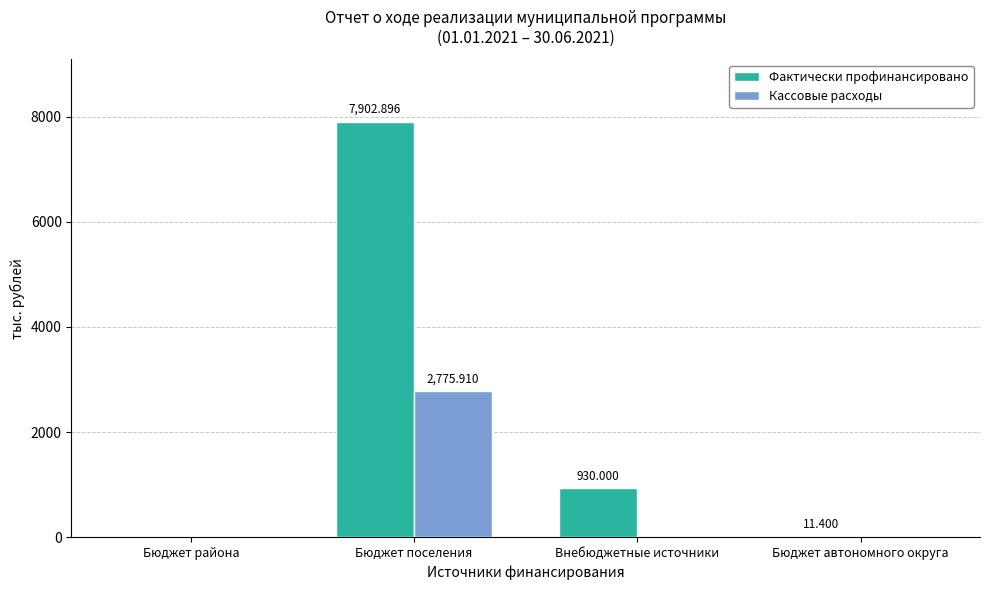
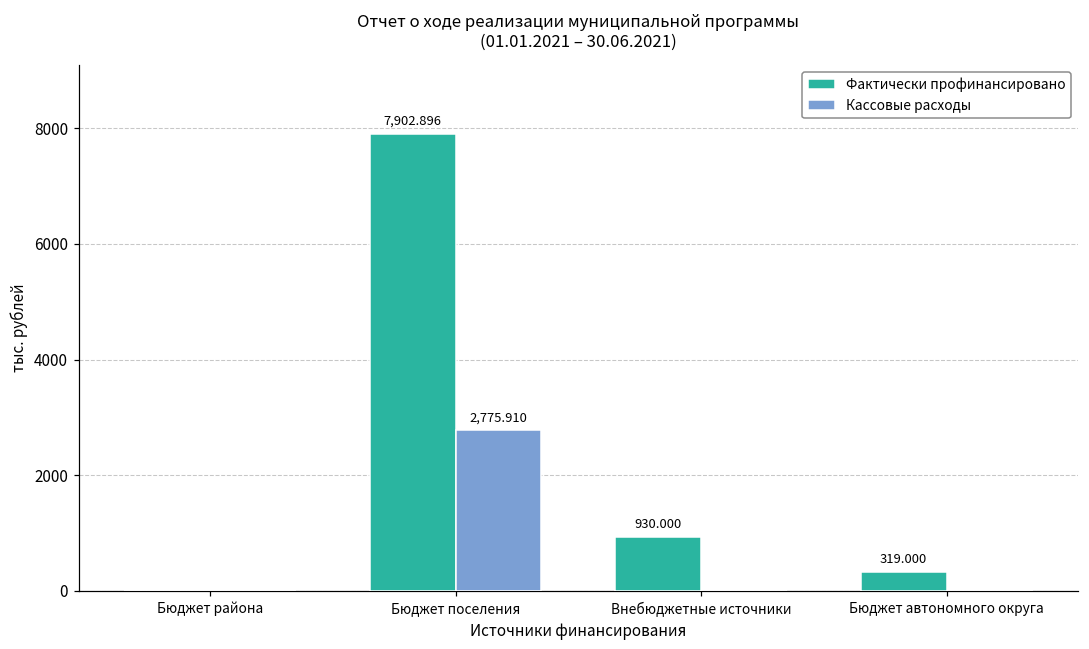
Фактически профинансировано, Бюджет автономного округа: 11.400 -> 319.000
